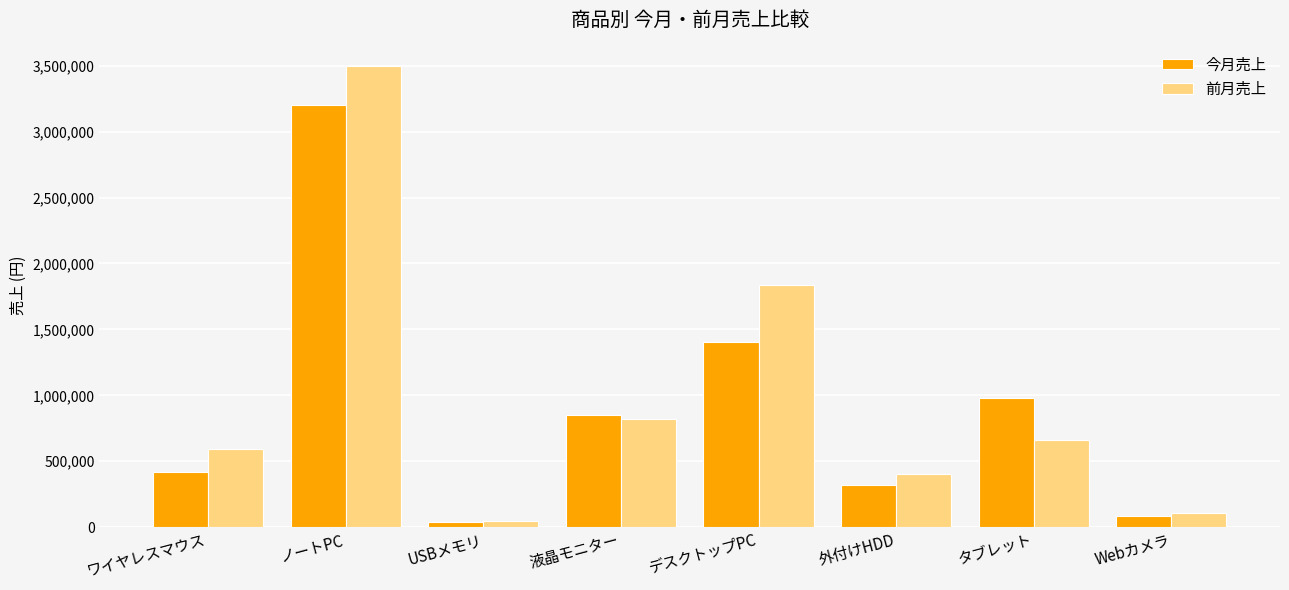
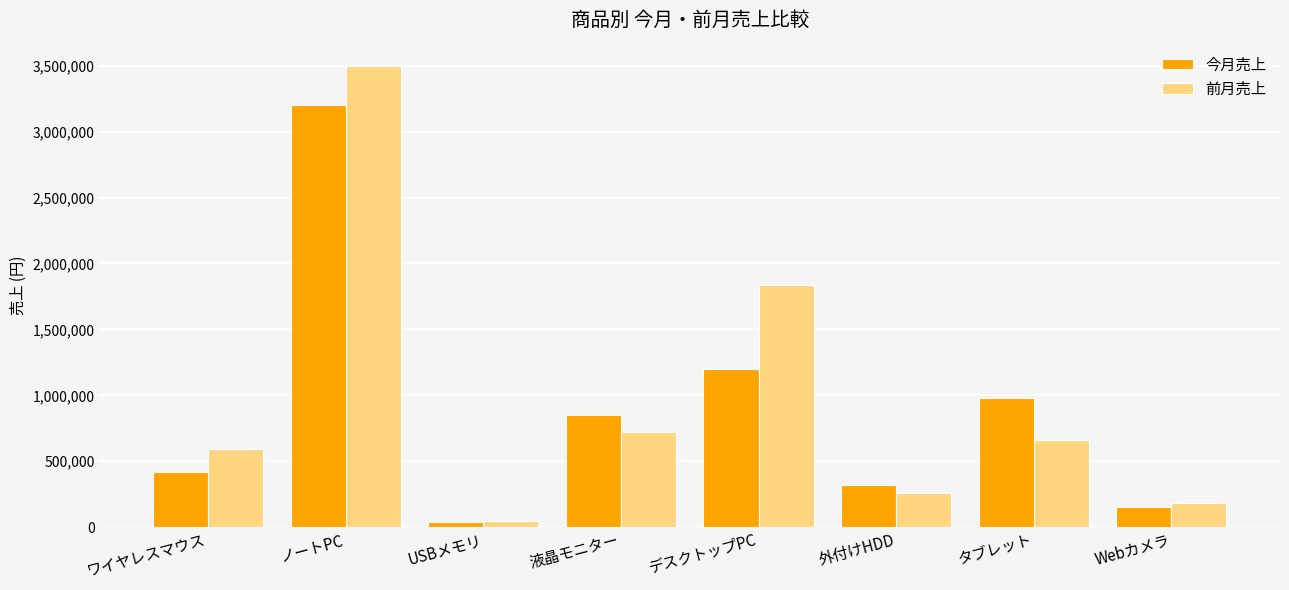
前月売上, 液晶モニター: 820,000 -> 720,000
今月売上, デスクトップPC: 1,400,000 -> 1,200,000
前月売上, 外付けHDD: 400,000 -> 260,000
今月売上, Webカメラ: 90,000 -> 150,000
前月売上, Webカメラ: 110,000 -> 180,000
